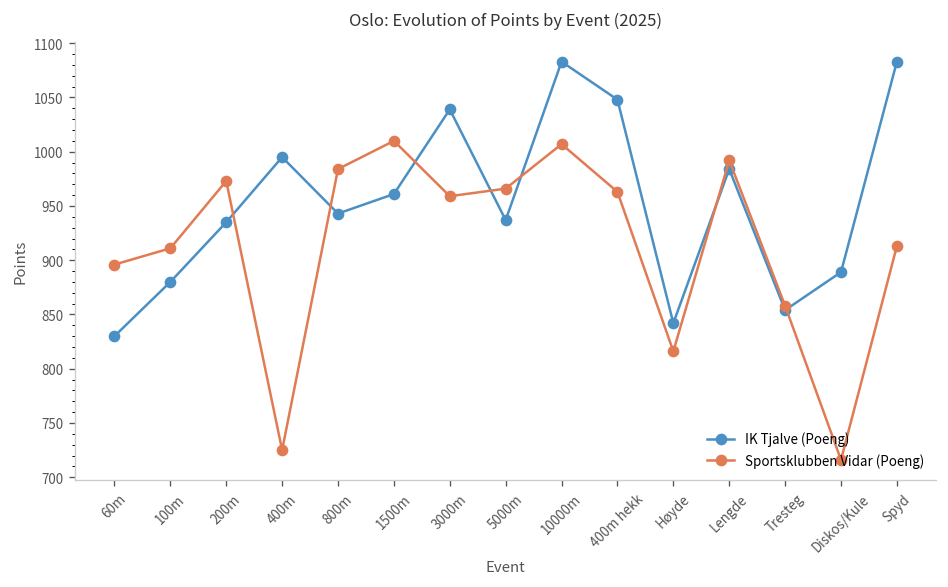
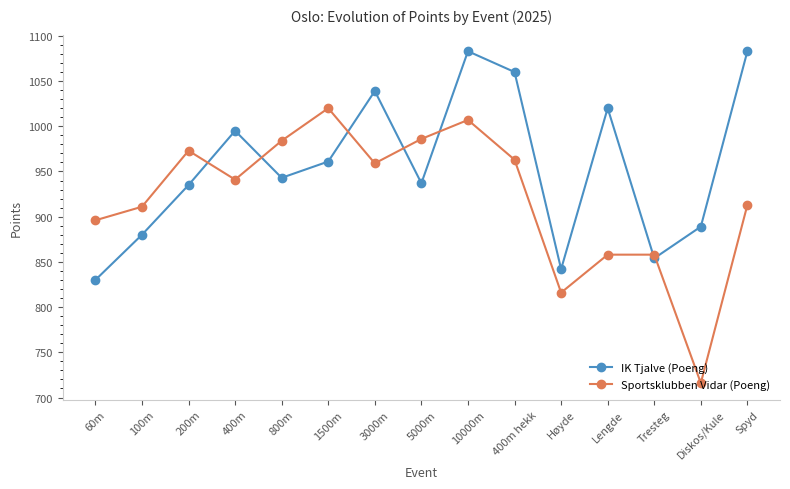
Sportsklubben Vidar (Poeng), 400m: 730 -> 940
Sportsklubben Vidar (Poeng), 1500m: 1010 -> 1020
Sportsklubben Vidar (Poeng), 5000m: 970 -> 990
IK Tjalve (Poeng), 400m hekk: 1050 -> 1060
IK Tjalve (Poeng), Lengde: 980 -> 1020
Sportsklubben Vidar (Poeng), Lengde: 990 -> 860
